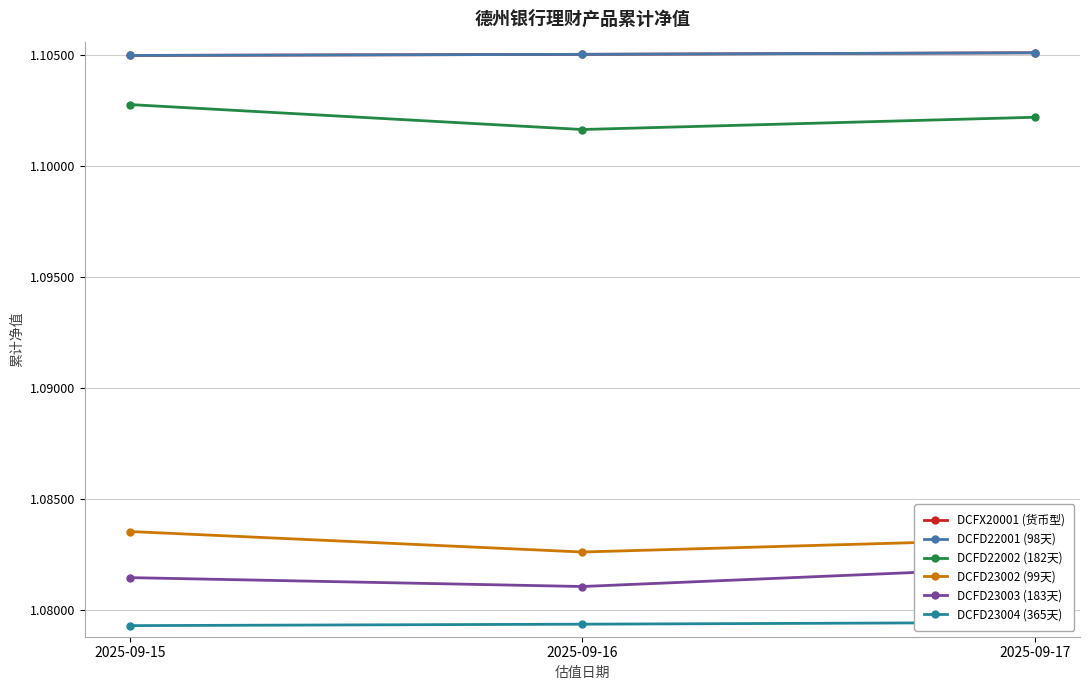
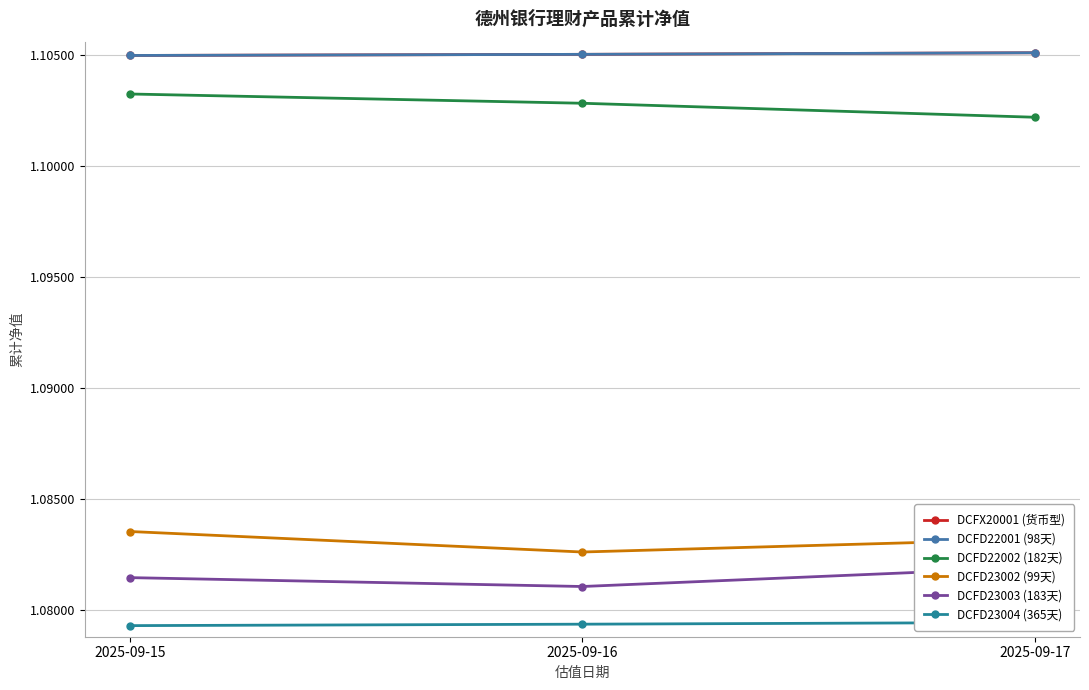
DCFD22002 (182天), 2025-09-15: 1.1028 -> 1.1032
DCFD22002 (182天), 2025-09-16: 1.1016 -> 1.1028
